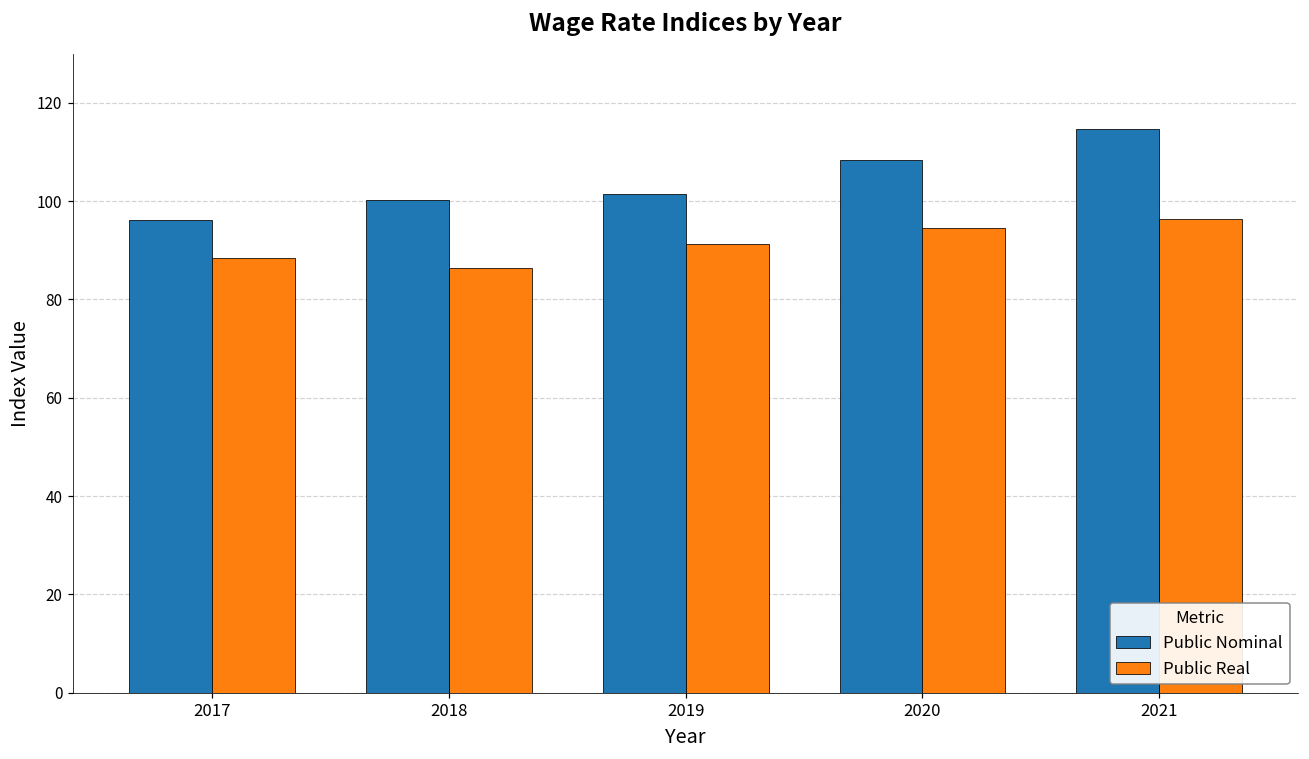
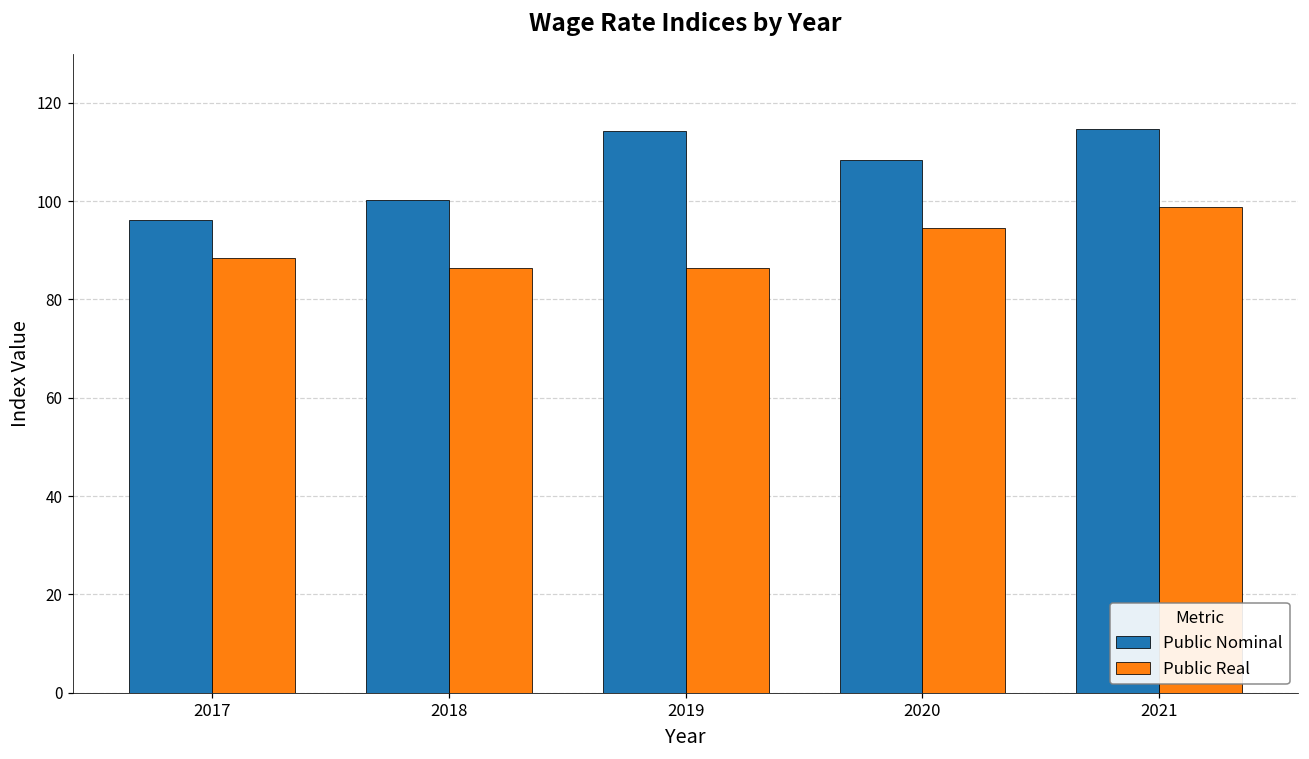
Public Nominal, 2019: 101 -> 114
Public Real, 2019: 91 -> 86
Public Real, 2021: 96 -> 99
